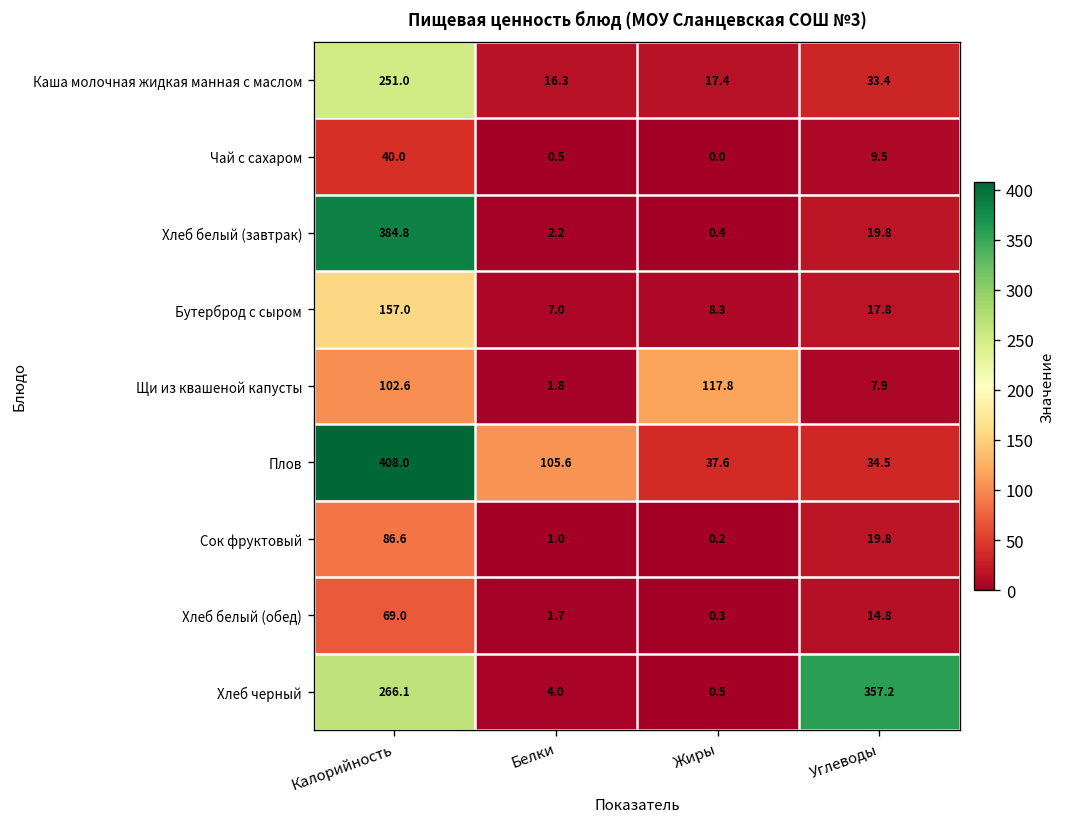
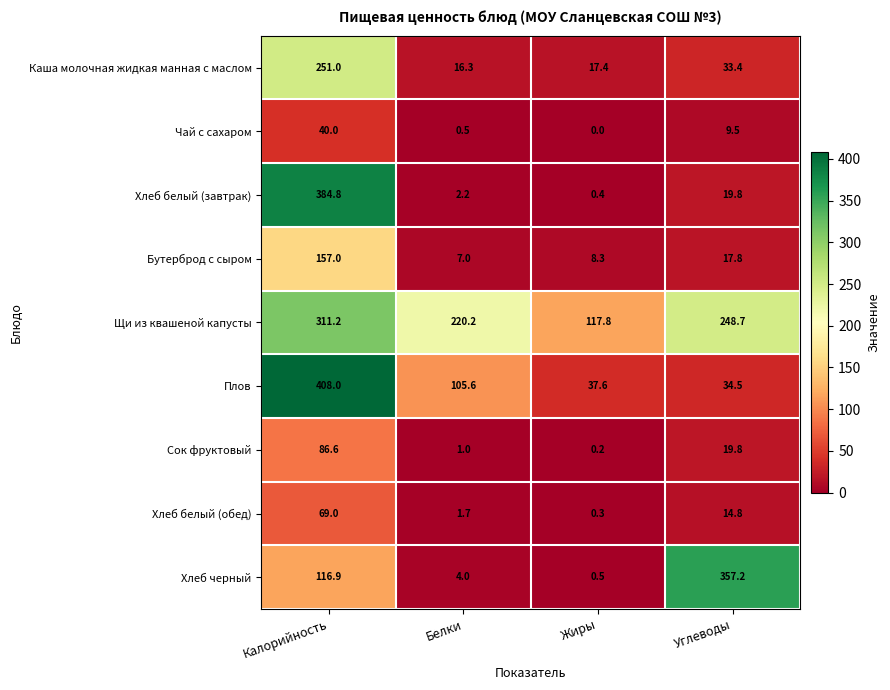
Щи из квашеной капусты, Калорийность: 102.6 -> 311.2
Щи из квашеной капусты, Белки: 1.8 -> 220.2
Щи из квашеной капусты, Углеводы: 7.9 -> 248.7
Хлеб черный, Калорийность: 266.1 -> 116.9
